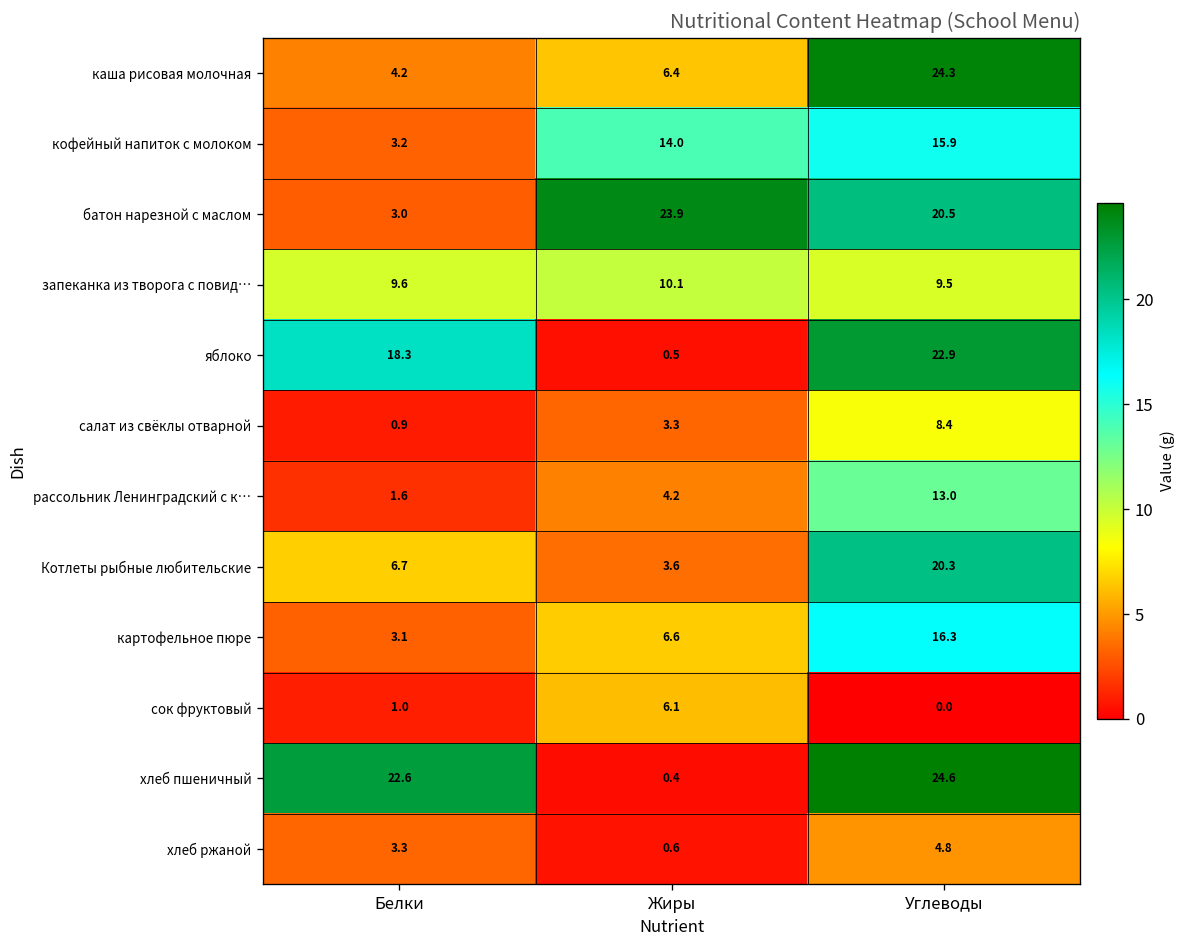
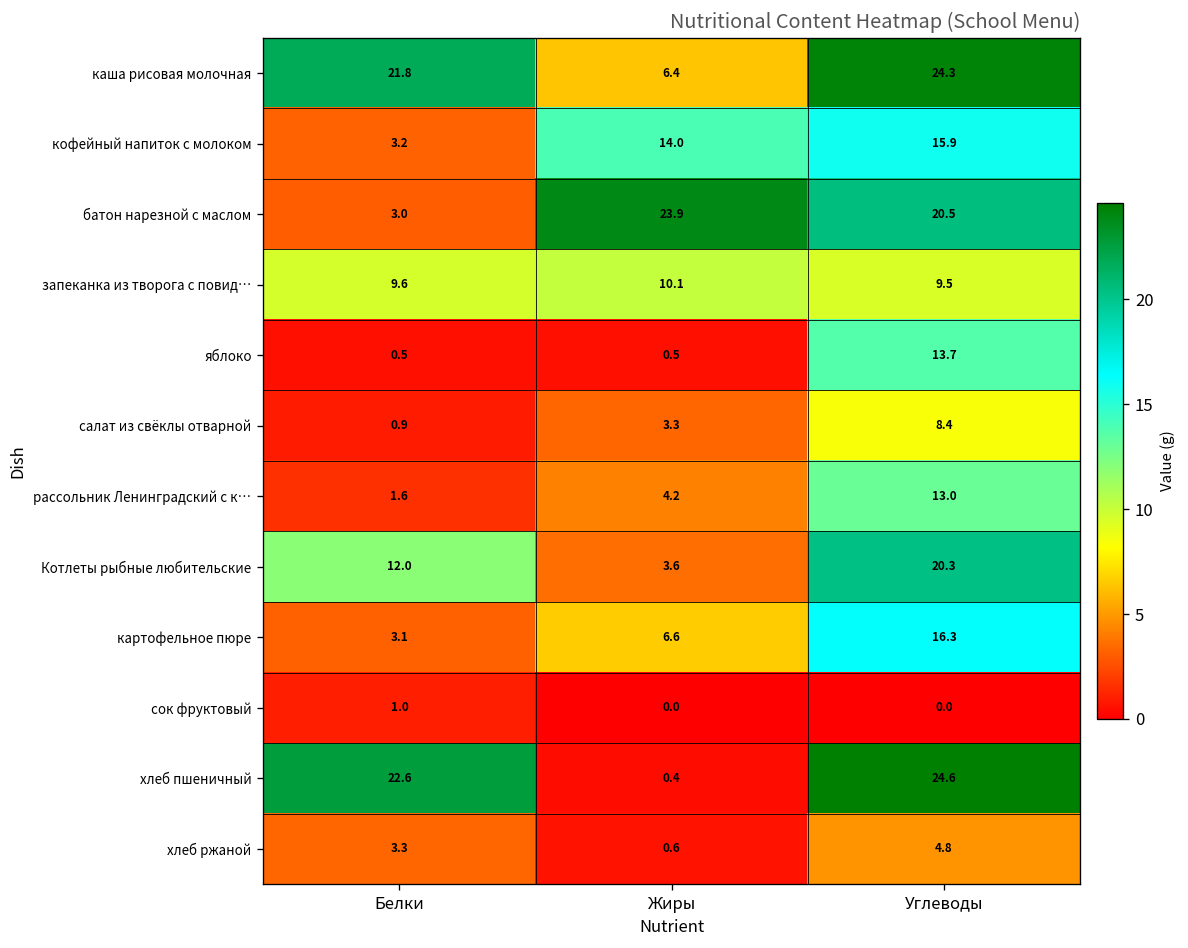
каша рисовая молочная, Белки: 4.2 -> 21.8
яблоко, Белки: 18.3 -> 0.5
яблоко, Углеводы: 22.9 -> 13.7
Котлеты рыбные любительские, Белки: 6.7 -> 12.0
сок фруктовый, Жиры: 6.1 -> 0.0
